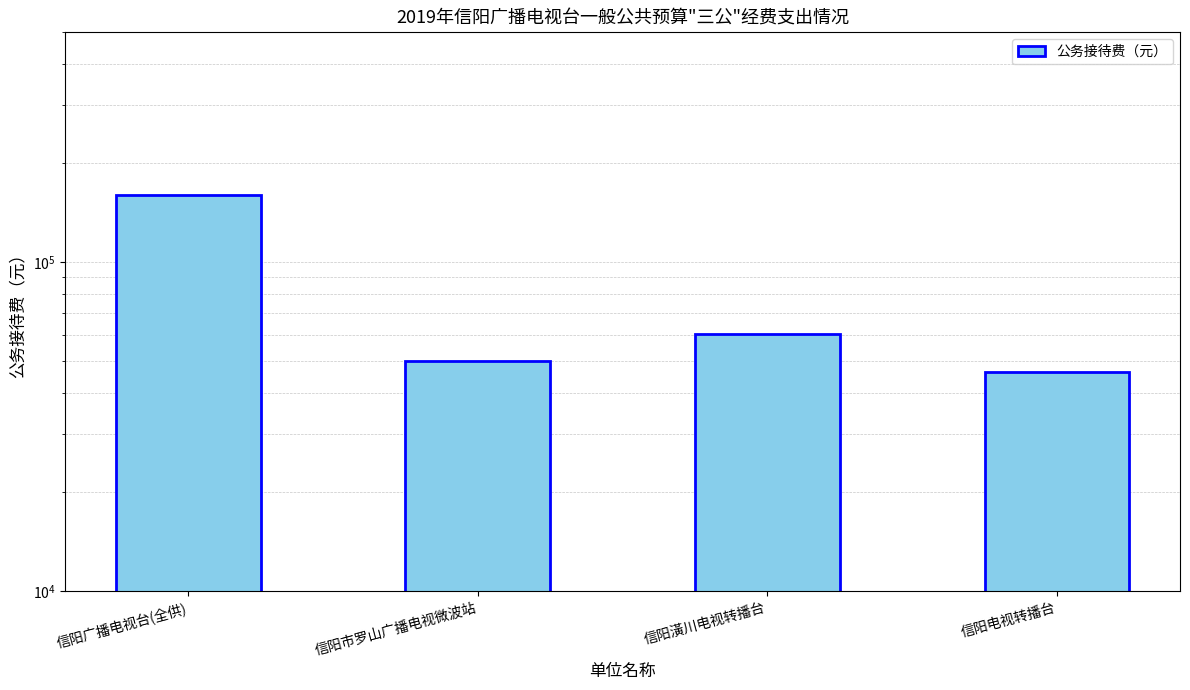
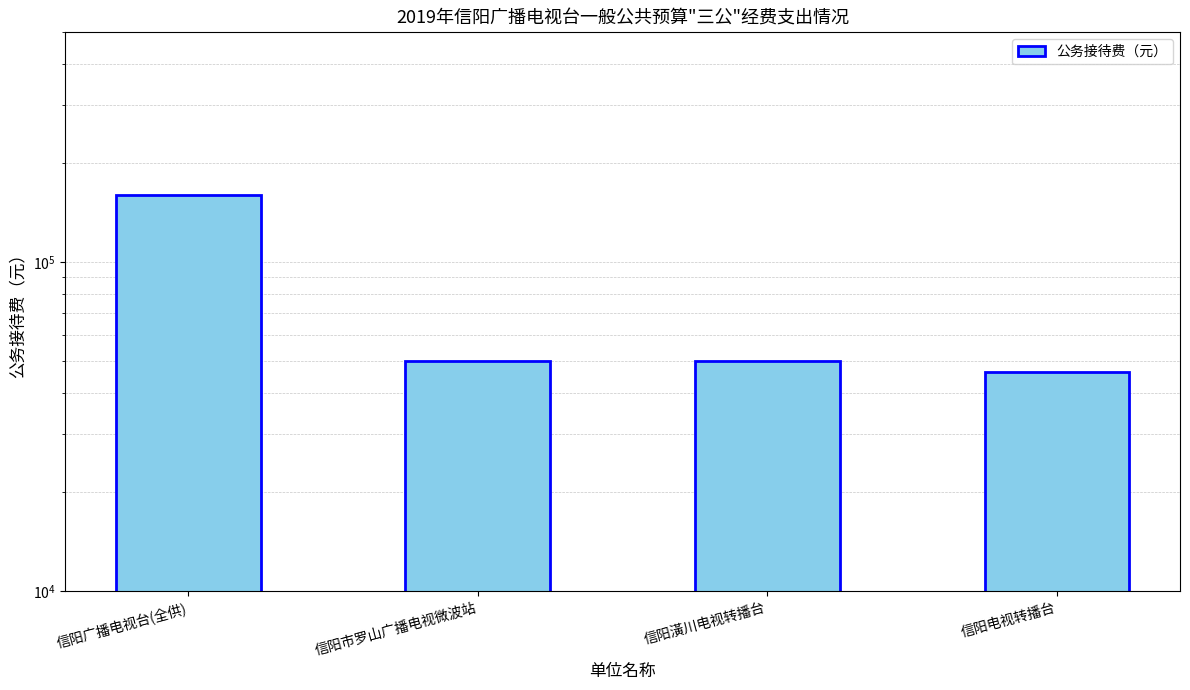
信阳潢川电视转播台: 60000 -> 50000
